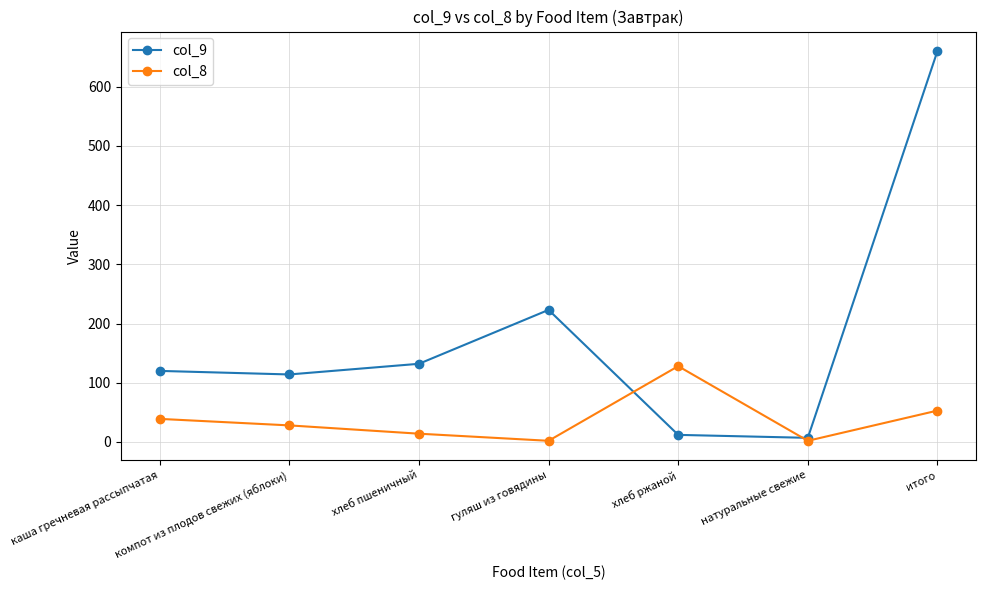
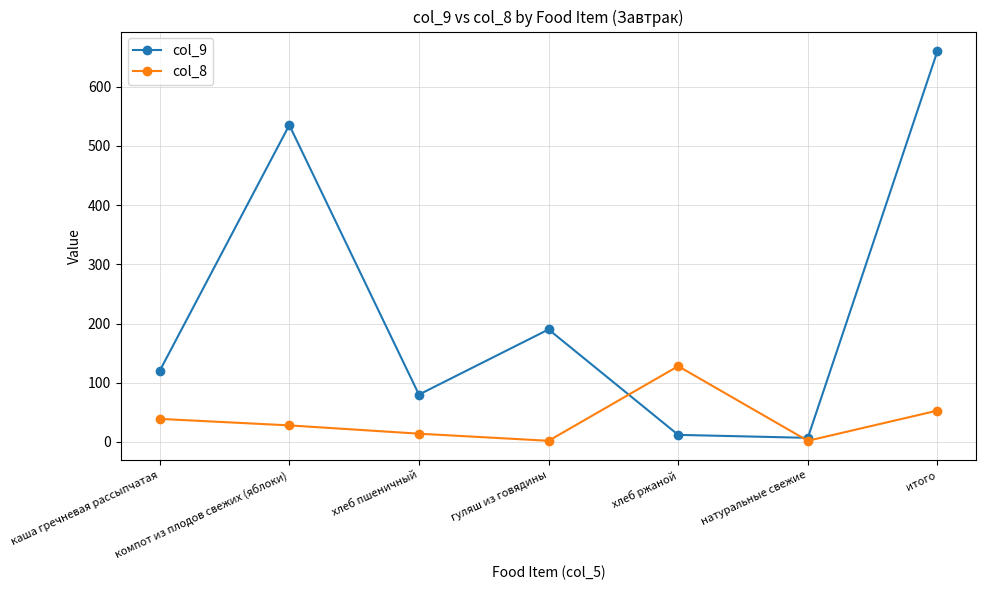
col_9, компот из плодов свежих (яблоки): 110 -> 540
col_9, хлеб пшеничный: 130 -> 80
col_9, гуляш из говядины: 220 -> 190
